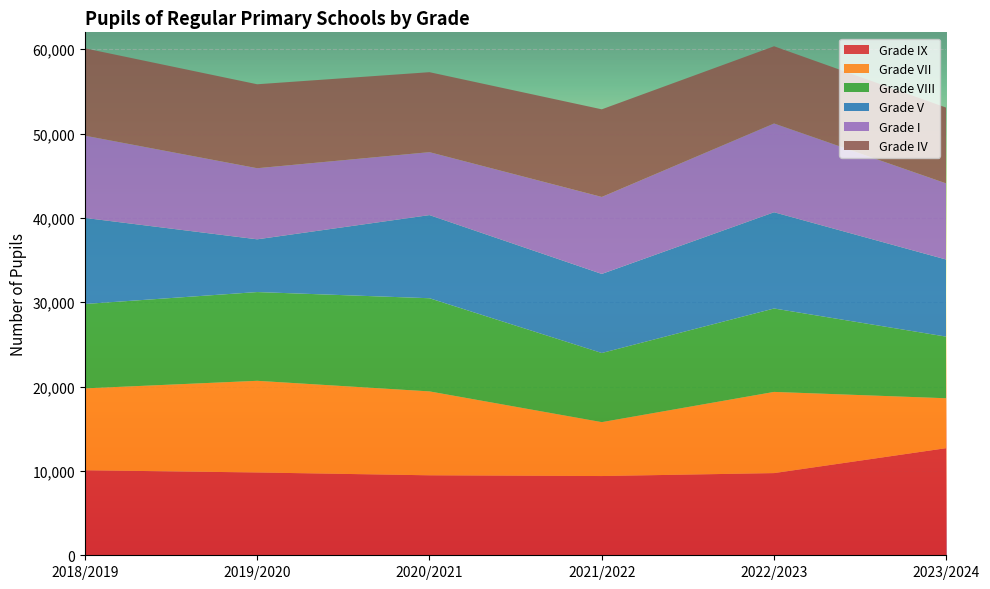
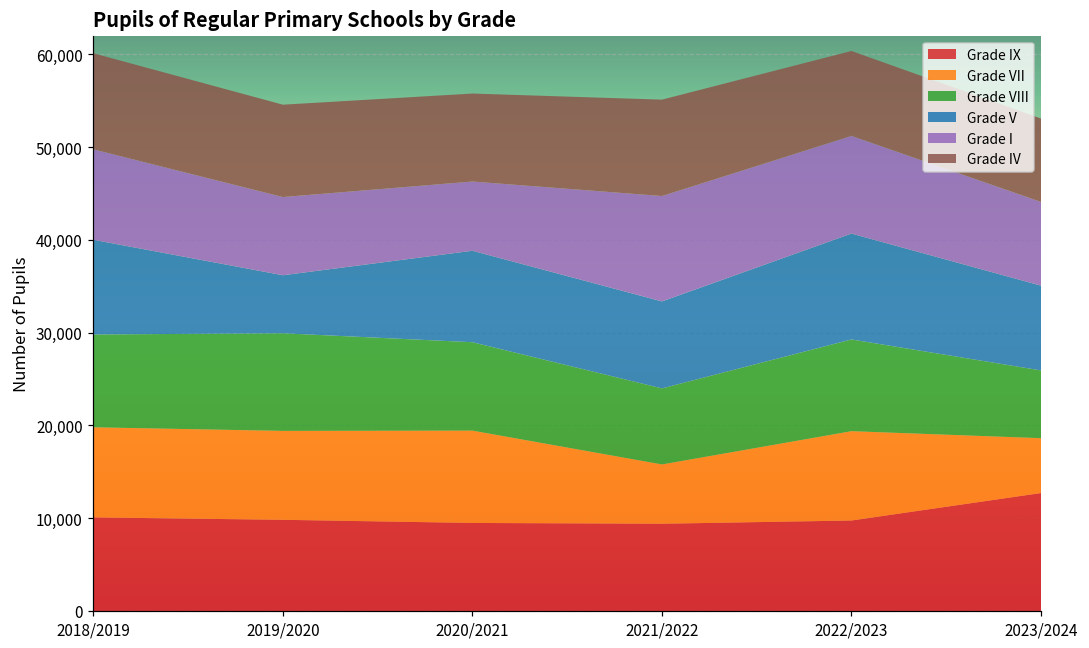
Grade VII, 2019/2020: 11,000 -> 10,000
Grade VIII, 2020/2021: 11,000 -> 10,000
Grade I, 2021/2022: 9,000 -> 11,000
